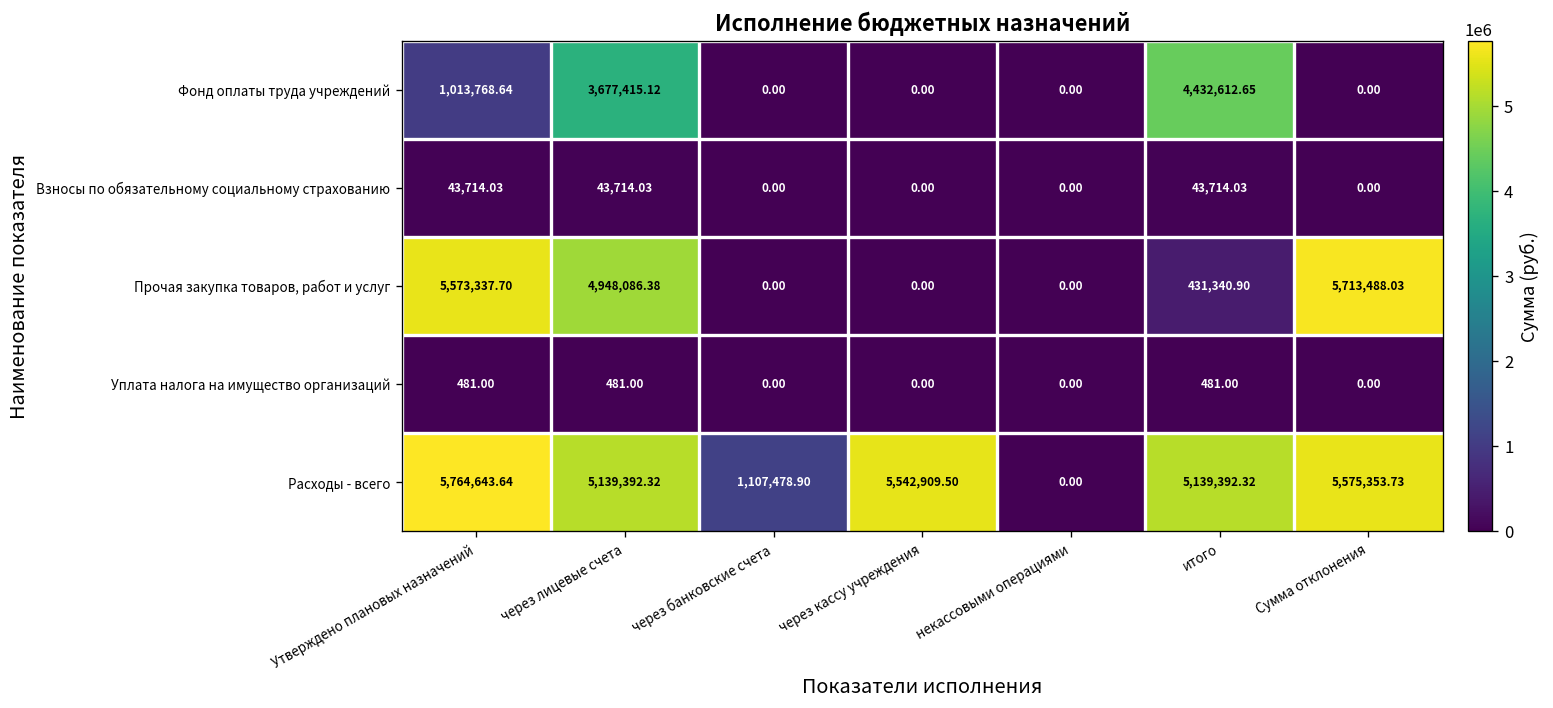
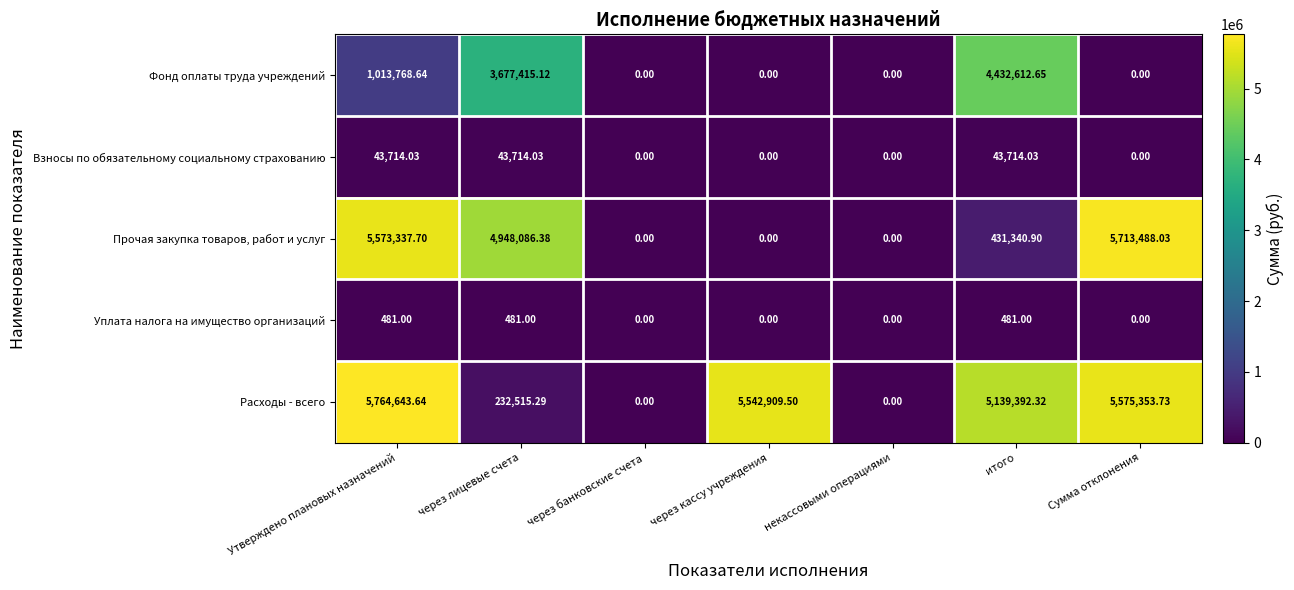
Расходы - всего, через лицевые счета: 5,139,392.32 -> 232,515.29
Расходы - всего, через банковские счета: 1,107,478.90 -> 0.00
